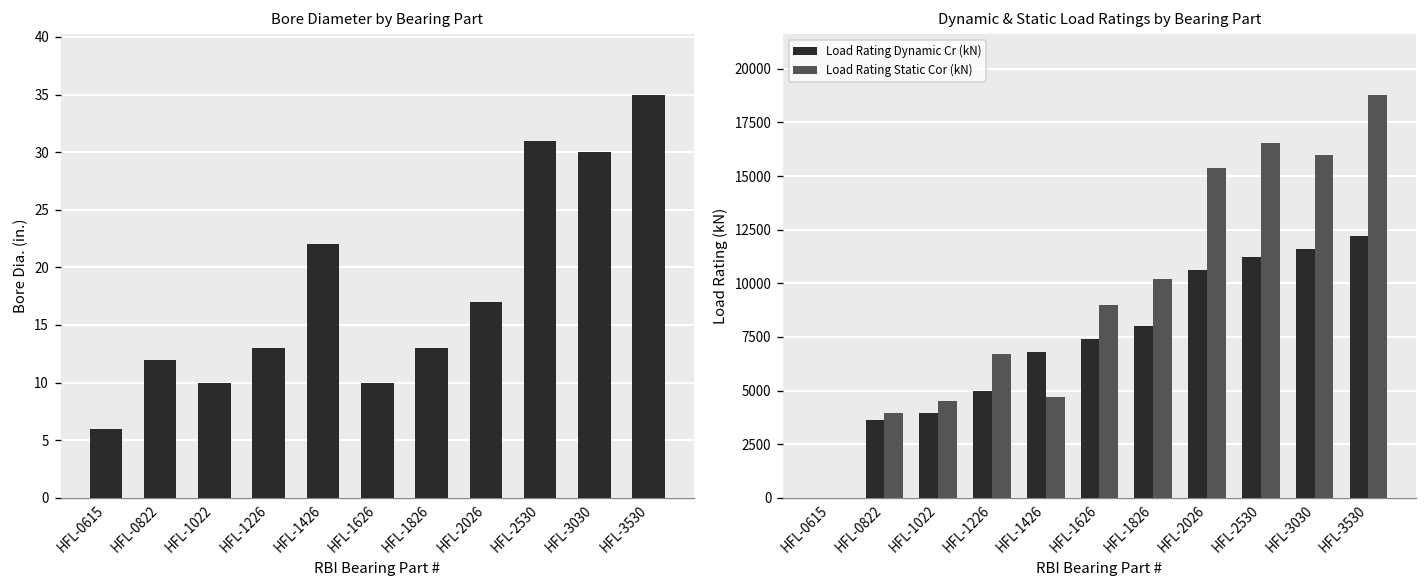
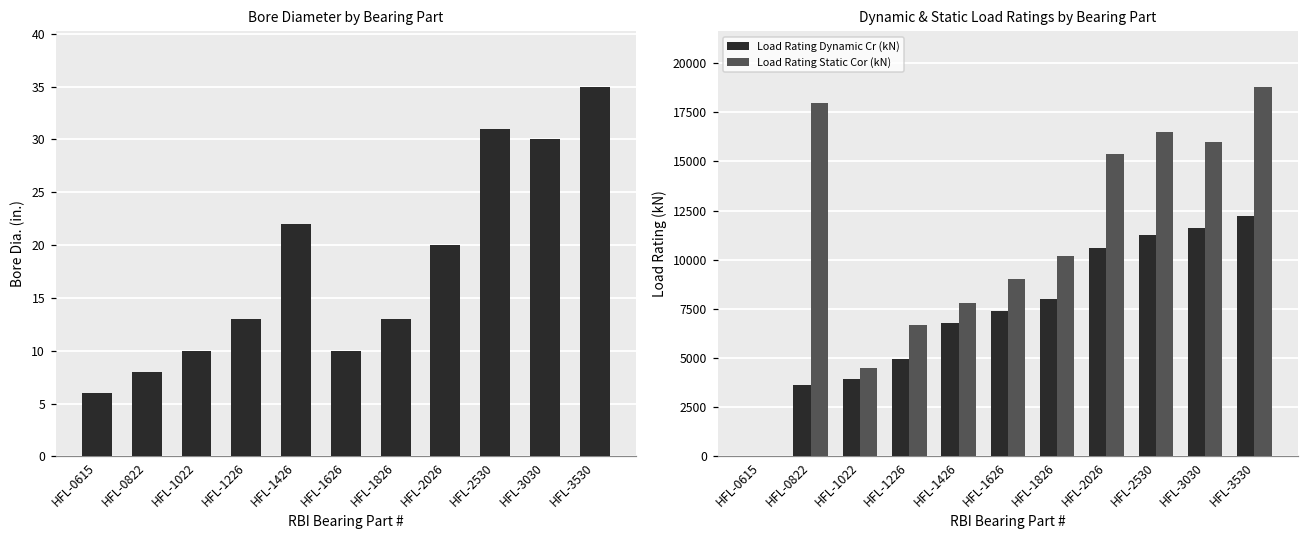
Bore Diameter by Bearing Part, HFL-0822: 12 -> 8
Bore Diameter by Bearing Part, HFL-2026: 17 -> 20
Dynamic & Static Load Ratings by Bearing Part, Load Rating Static Cor (kN), HFL-0822: 4000 -> 18000
Dynamic & Static Load Ratings by Bearing Part, Load Rating Static Cor (kN), HFL-1426: 4700 -> 7800
